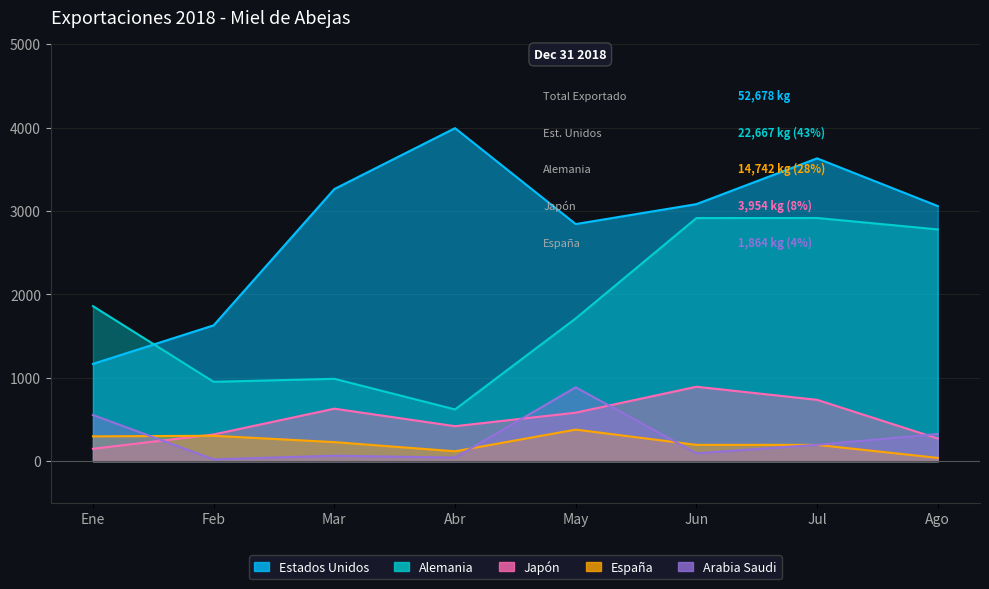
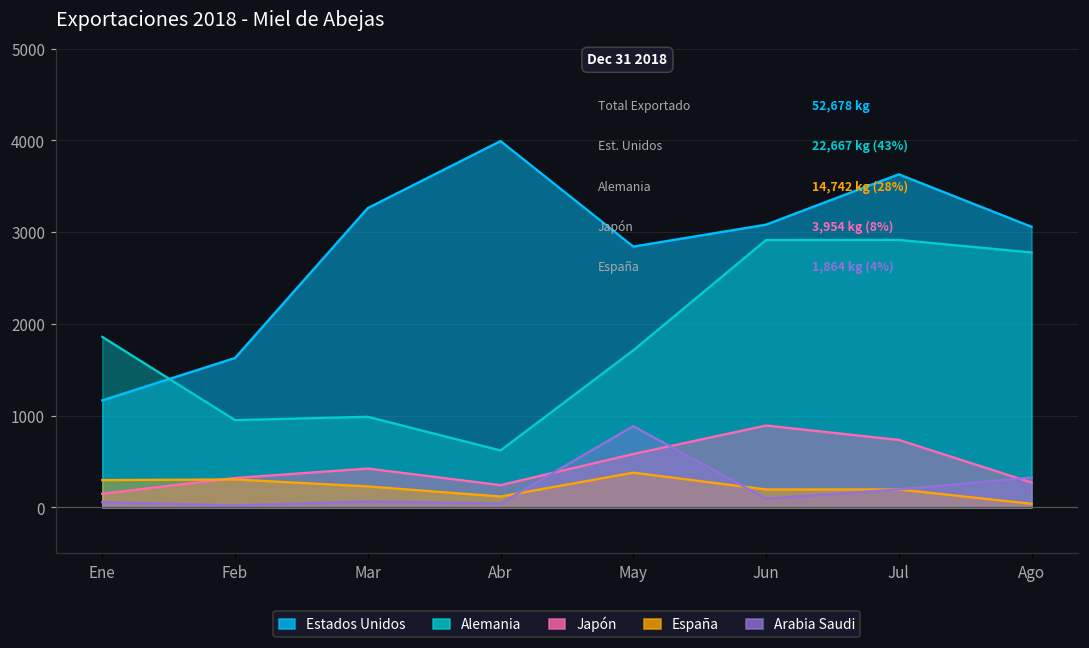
Arabia Saudi, Ene: 600 -> 100
Japón, Mar: 600 -> 400
Japón, Abr: 400 -> 200
